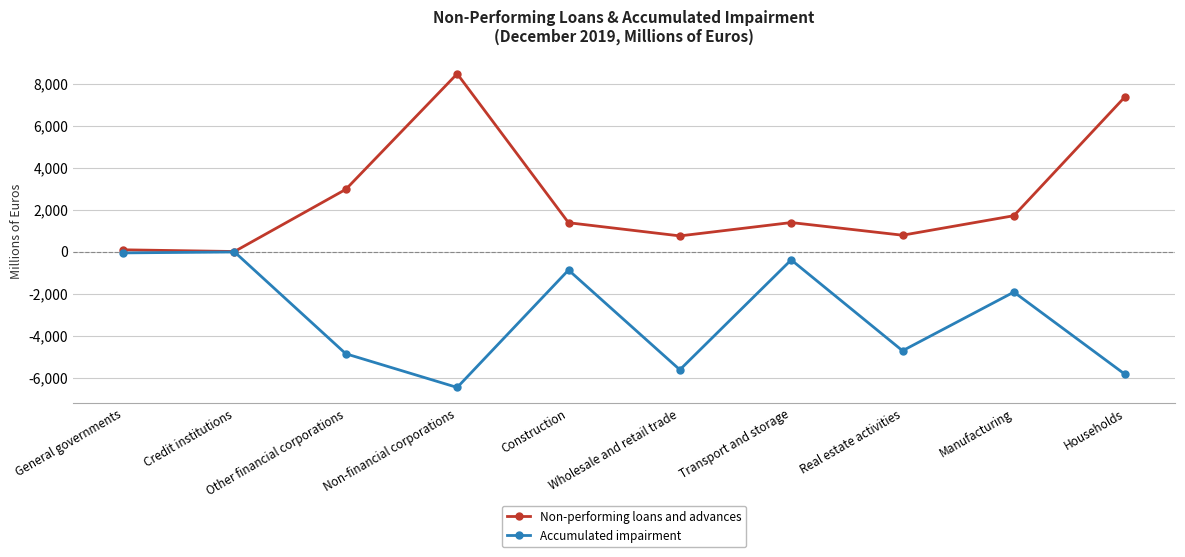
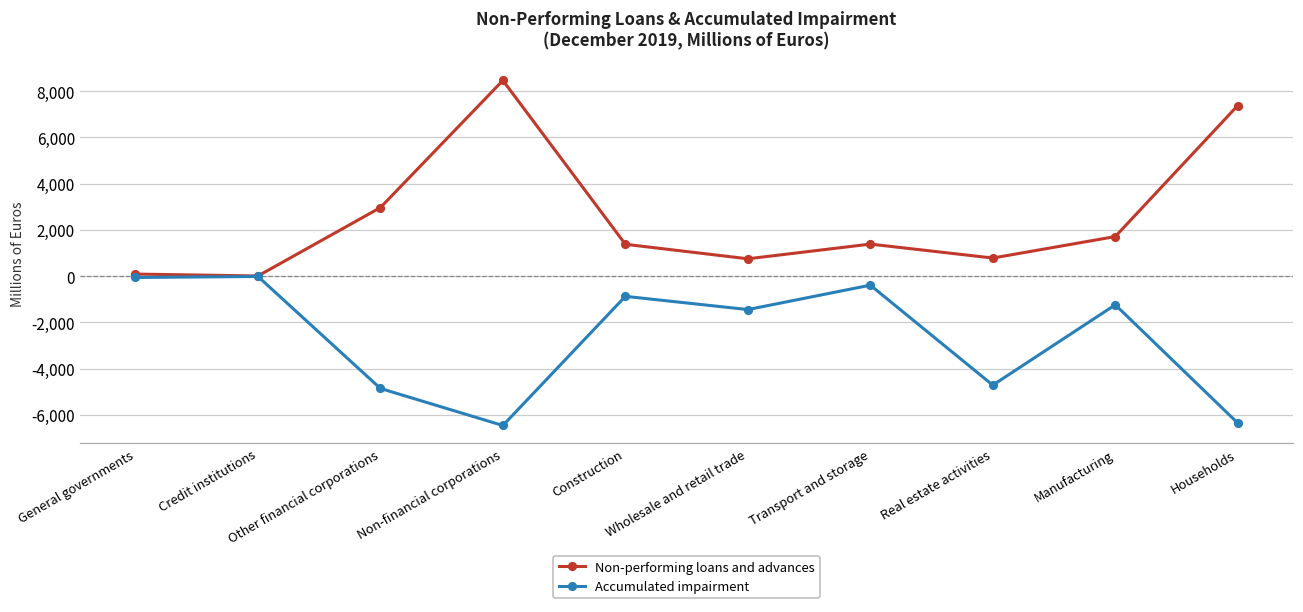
Accumulated impairment, Wholesale and retail trade: -5,600 -> -1,400
Accumulated impairment, Manufacturing: -1,900 -> -1,200
Accumulated impairment, Households: -5,800 -> -6,400
